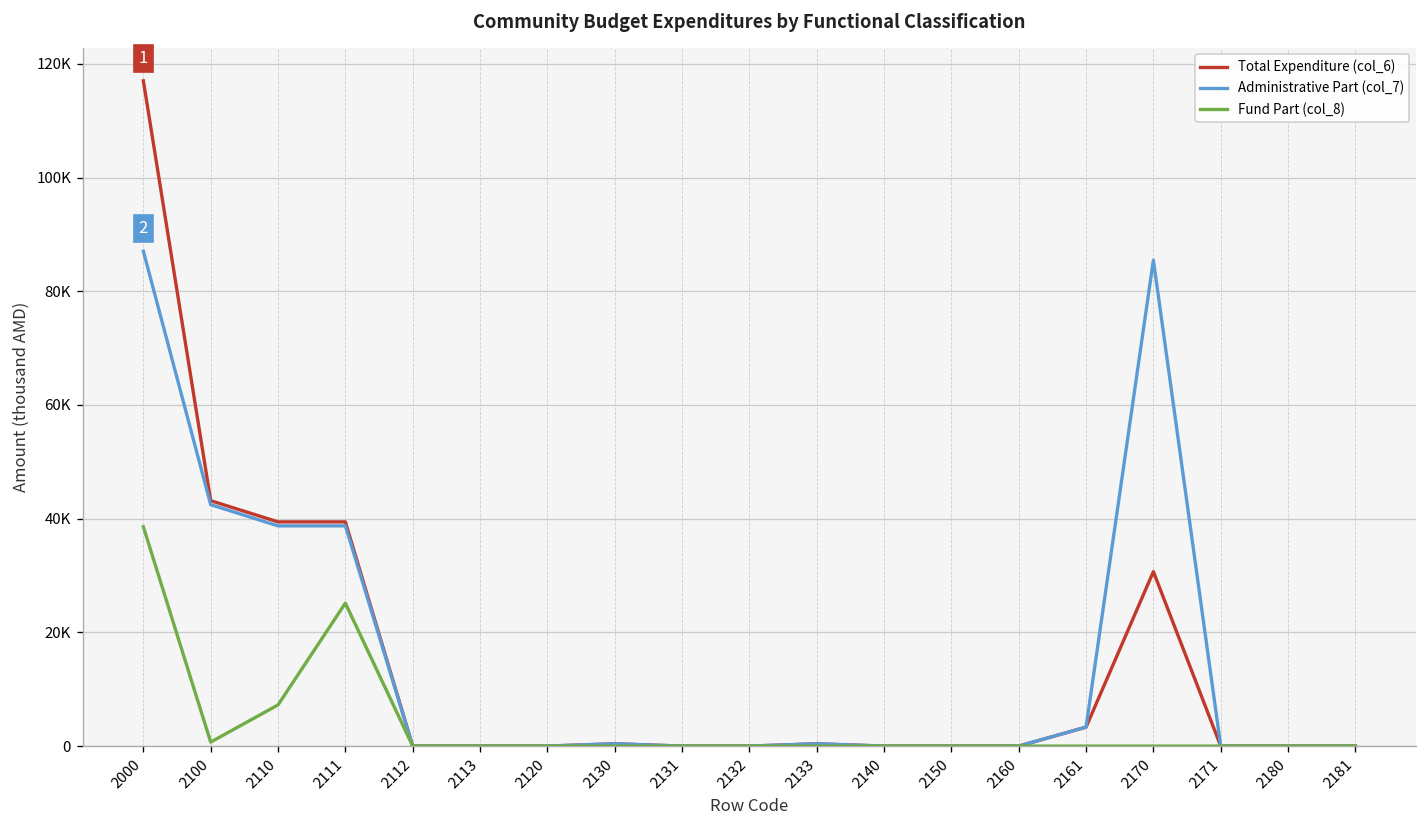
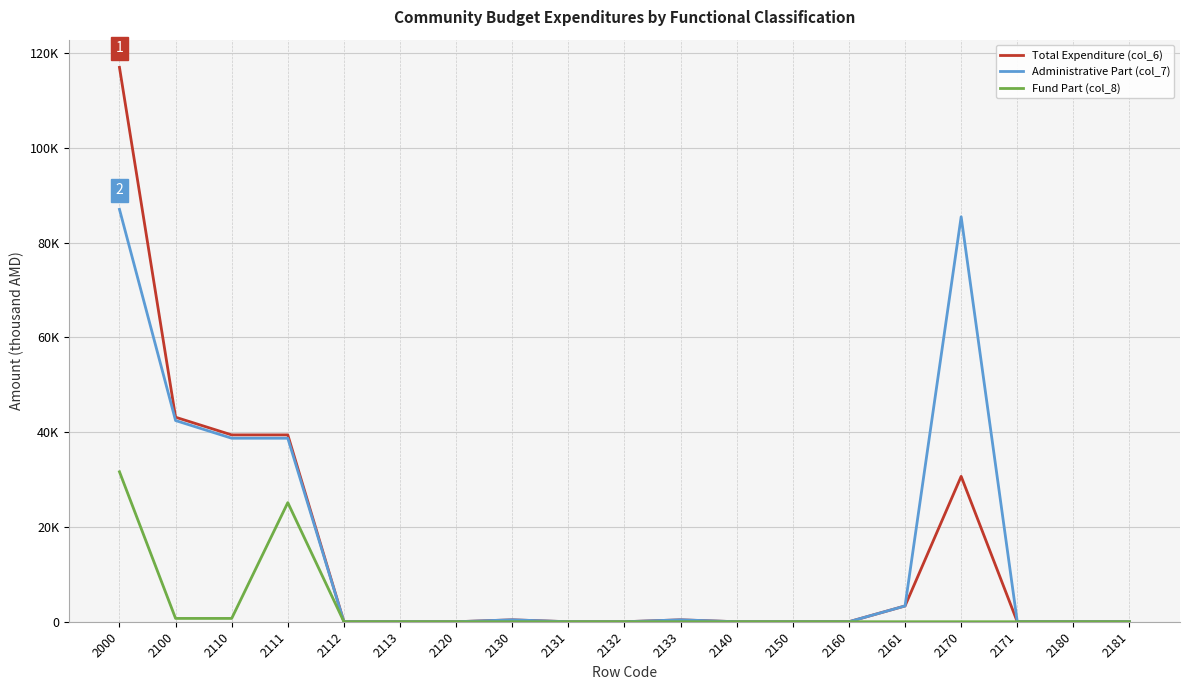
Fund Part (col_8), 2000: 39000 -> 32000
Fund Part (col_8), 2110: 7000 -> 1000
